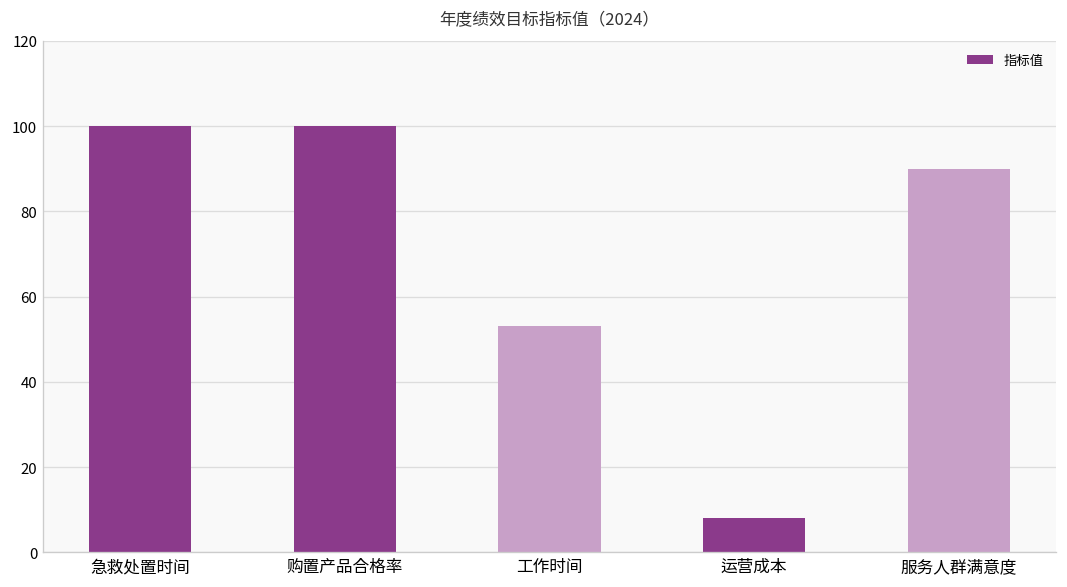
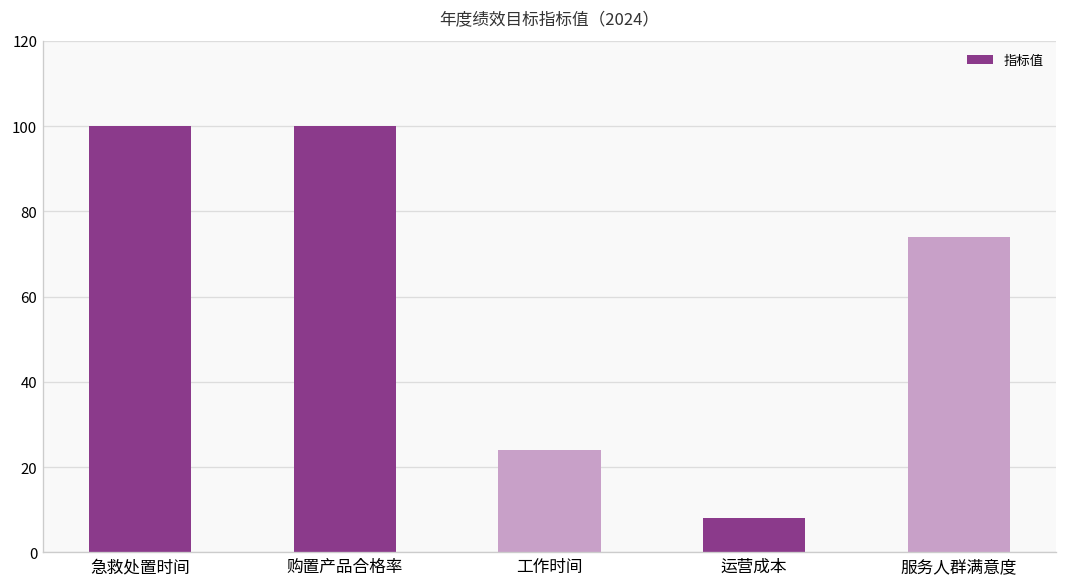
工作时间: 53 -> 24
服务人群满意度: 90 -> 74
